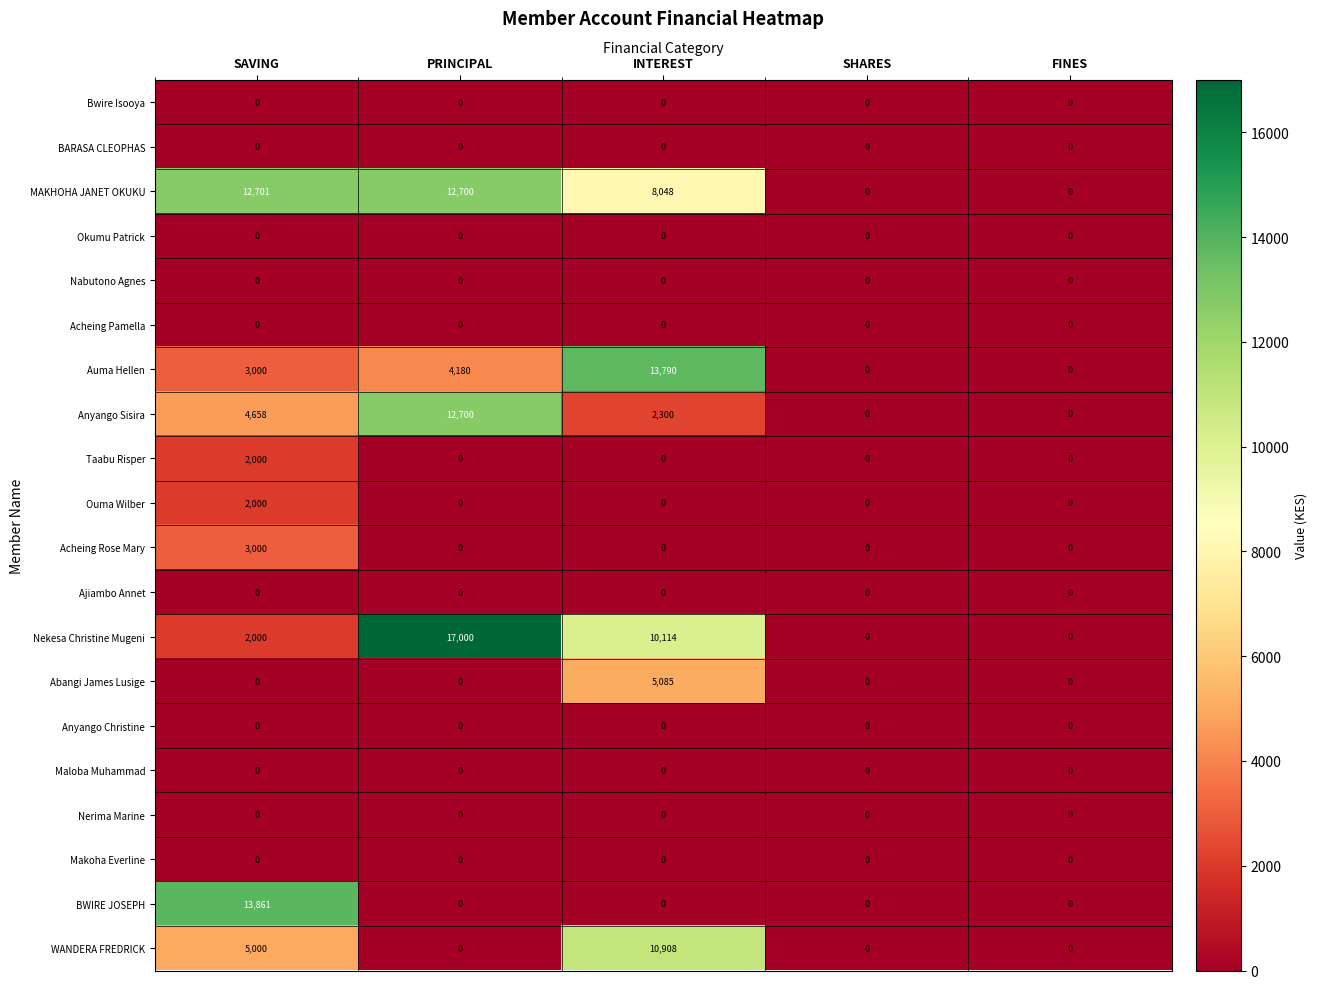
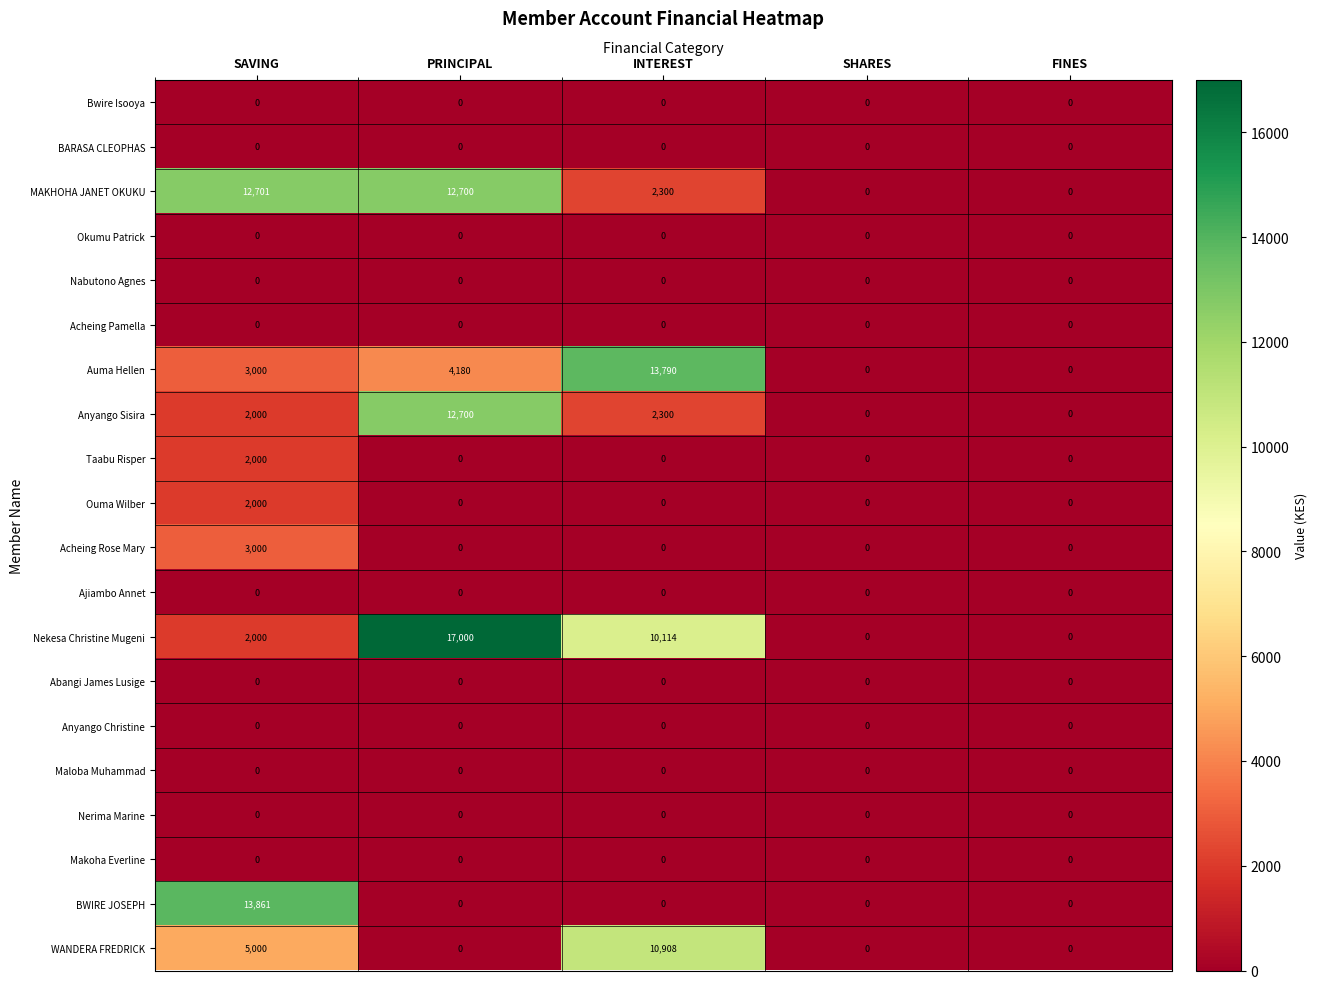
MAKHOHA JANET OKUKU, INTEREST: 8,048 -> 2,300
Anyango Sisira, SAVING: 4,658 -> 2,000
Abangi James Lusige, INTEREST: 5,085 -> 0
